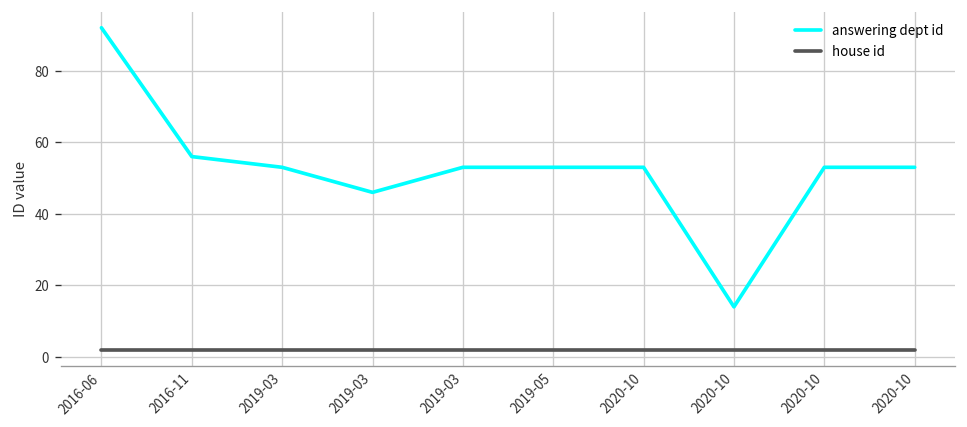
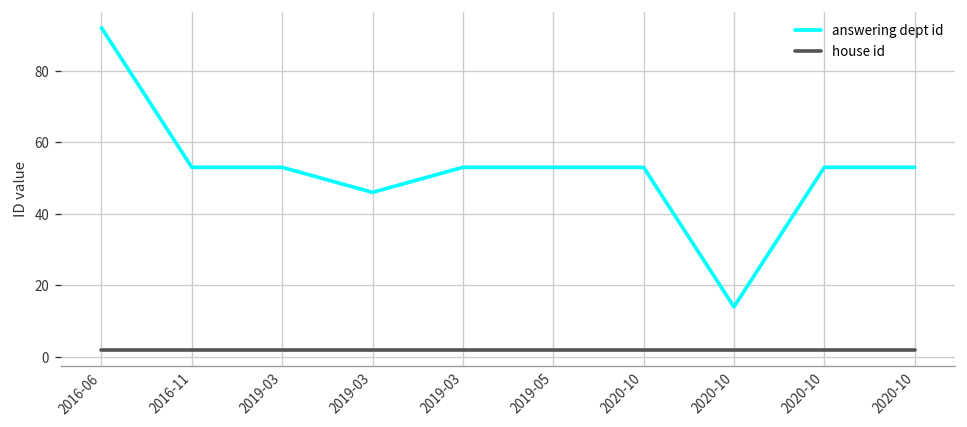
answering dept id, 2016-11: 56 -> 53
